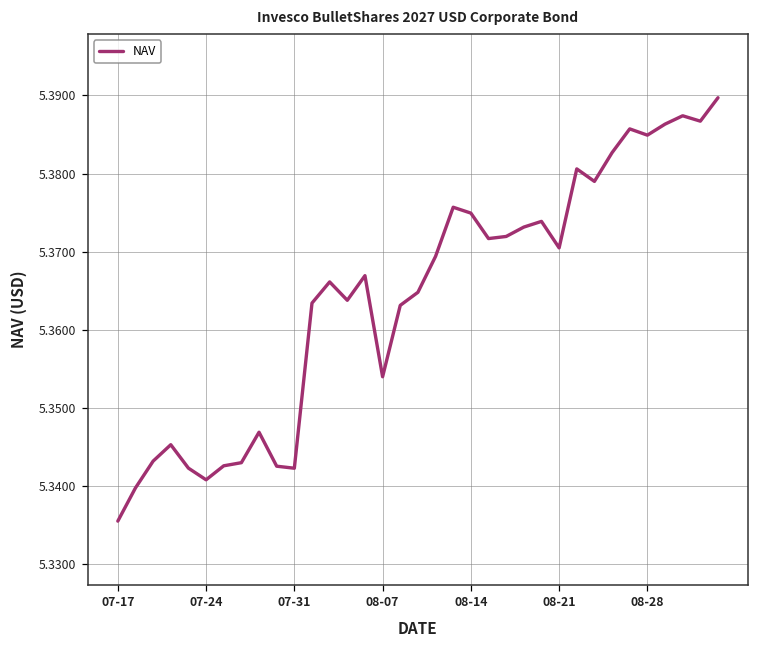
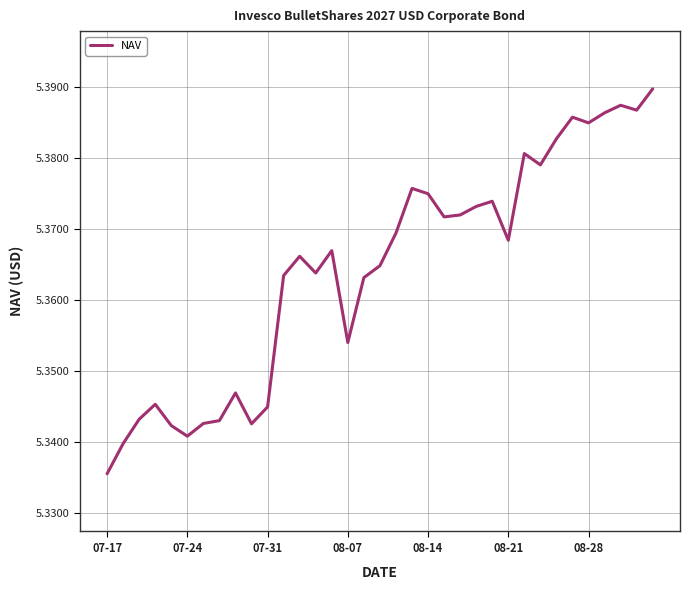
07-31: 5.342 -> 5.345
08-21: 5.370 -> 5.368
